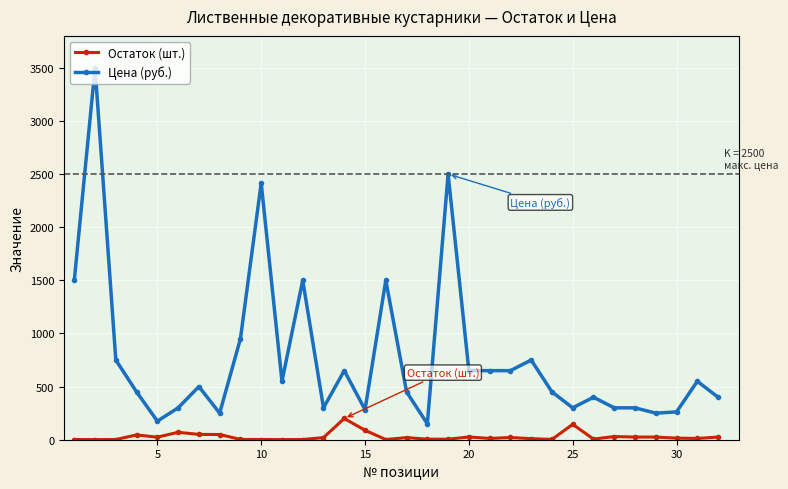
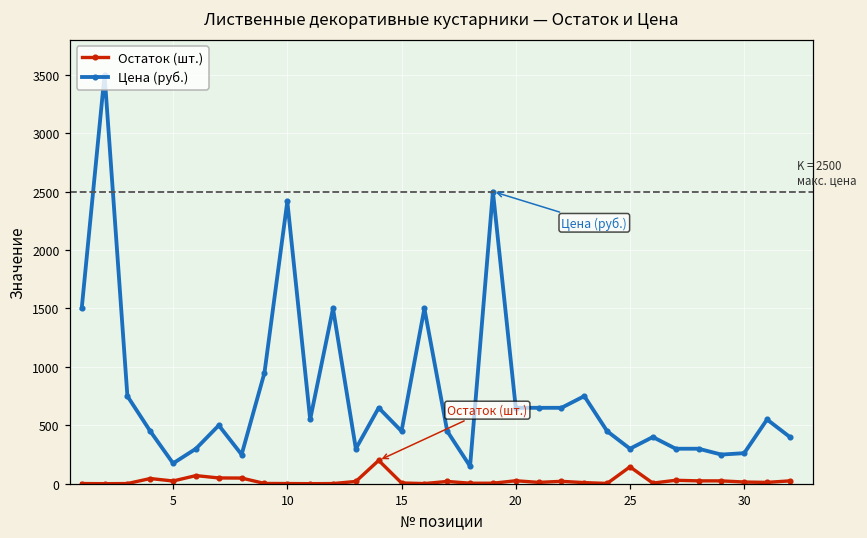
Остаток (шт.), 15: 90 -> 10
Цена (руб.), 15: 280 -> 450
